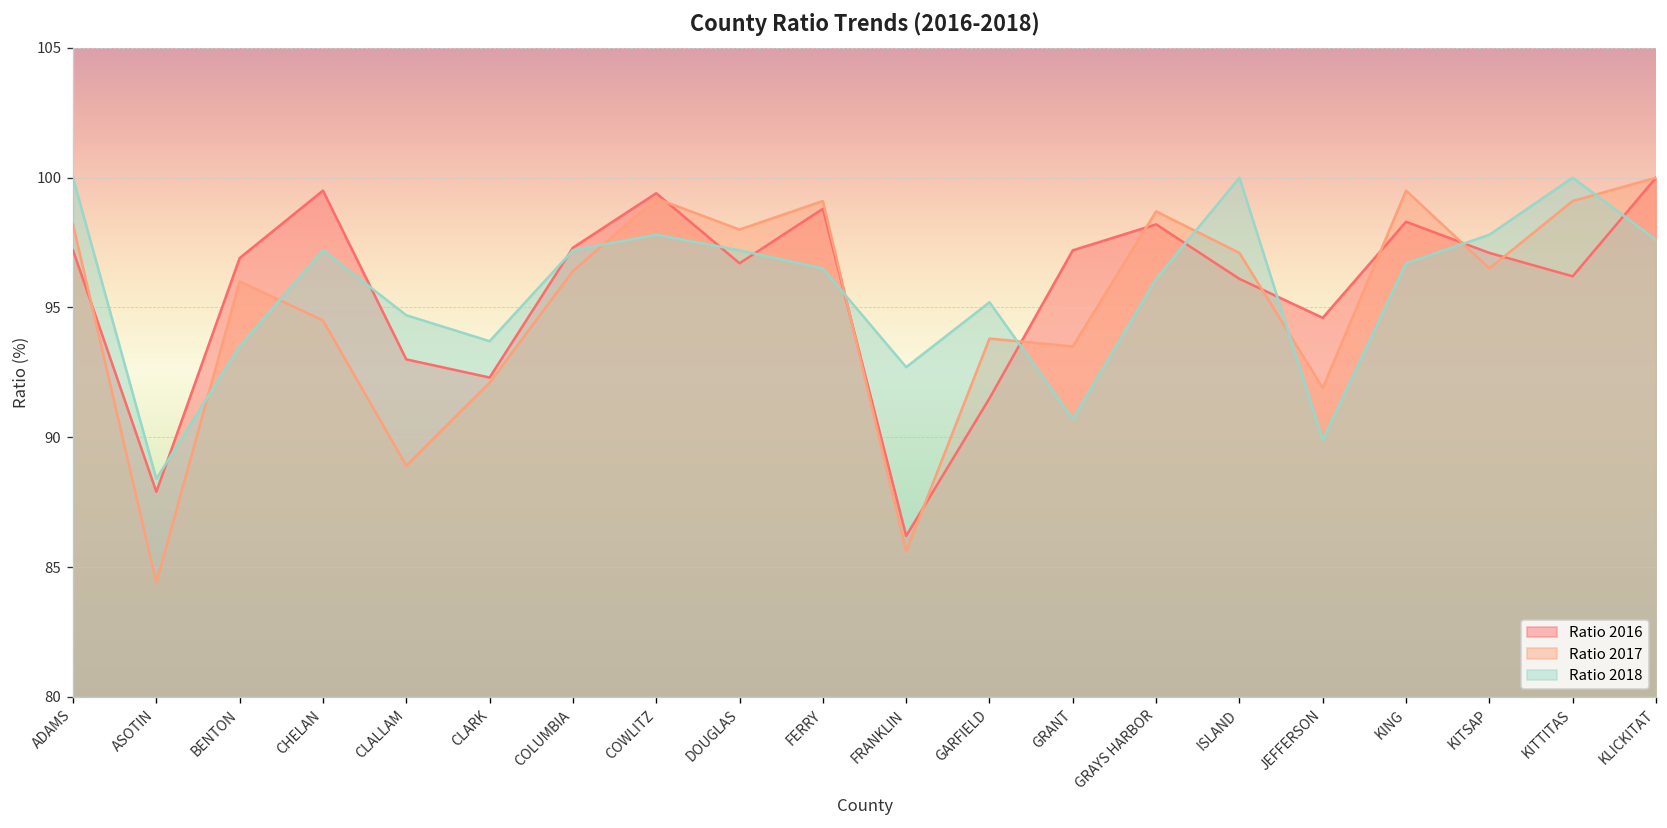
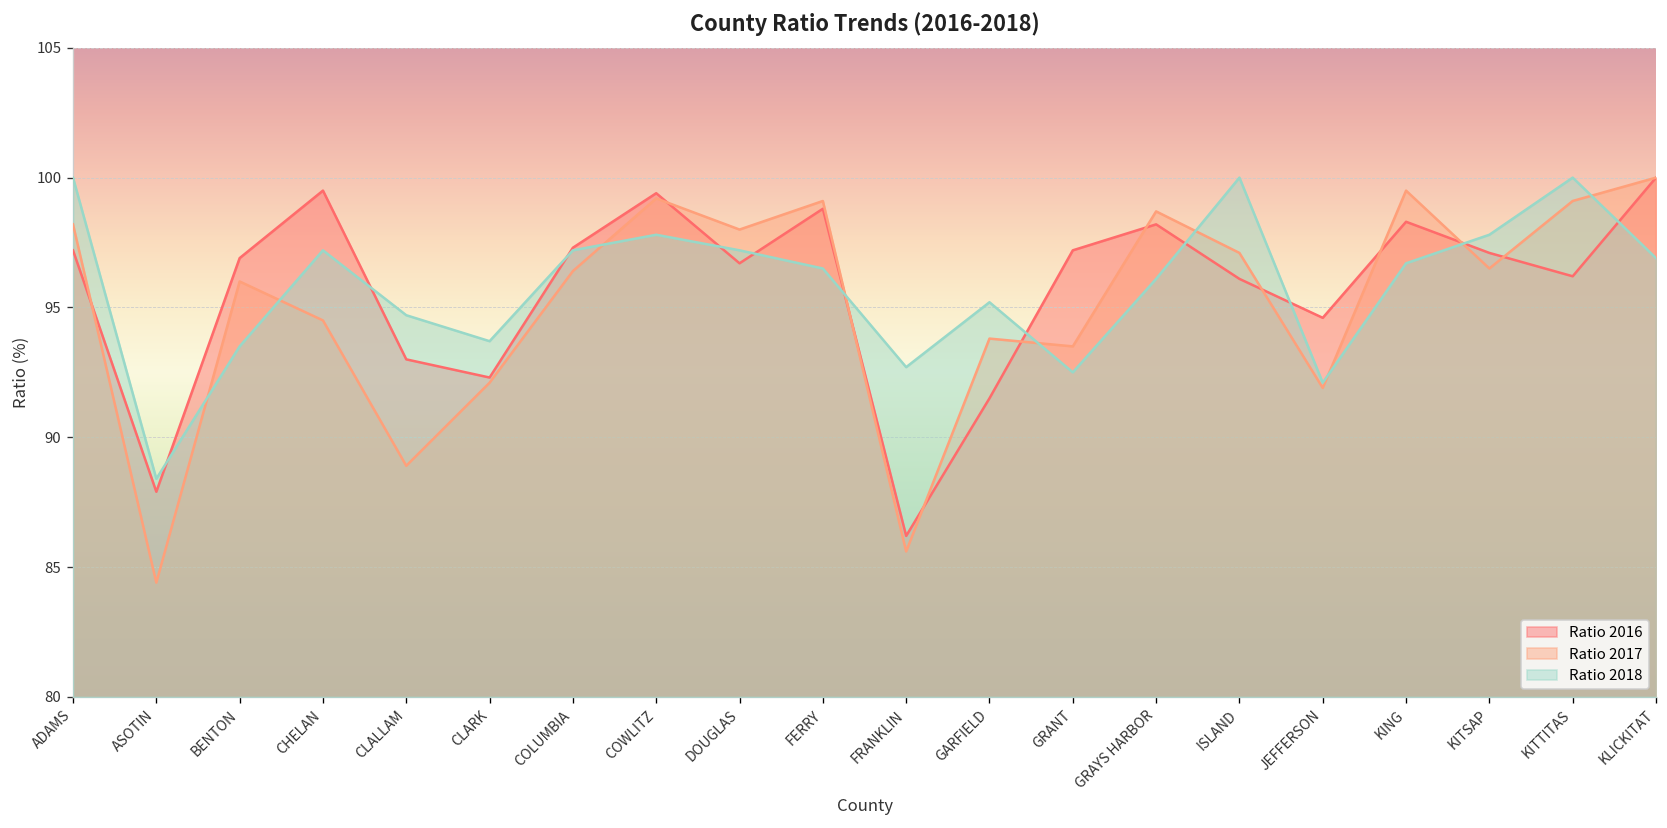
Ratio 2018, GRANT: 90.7 -> 92.5
Ratio 2018, JEFFERSON: 89.9 -> 92.1
Ratio 2018, KLICKITAT: 97.6 -> 96.9
